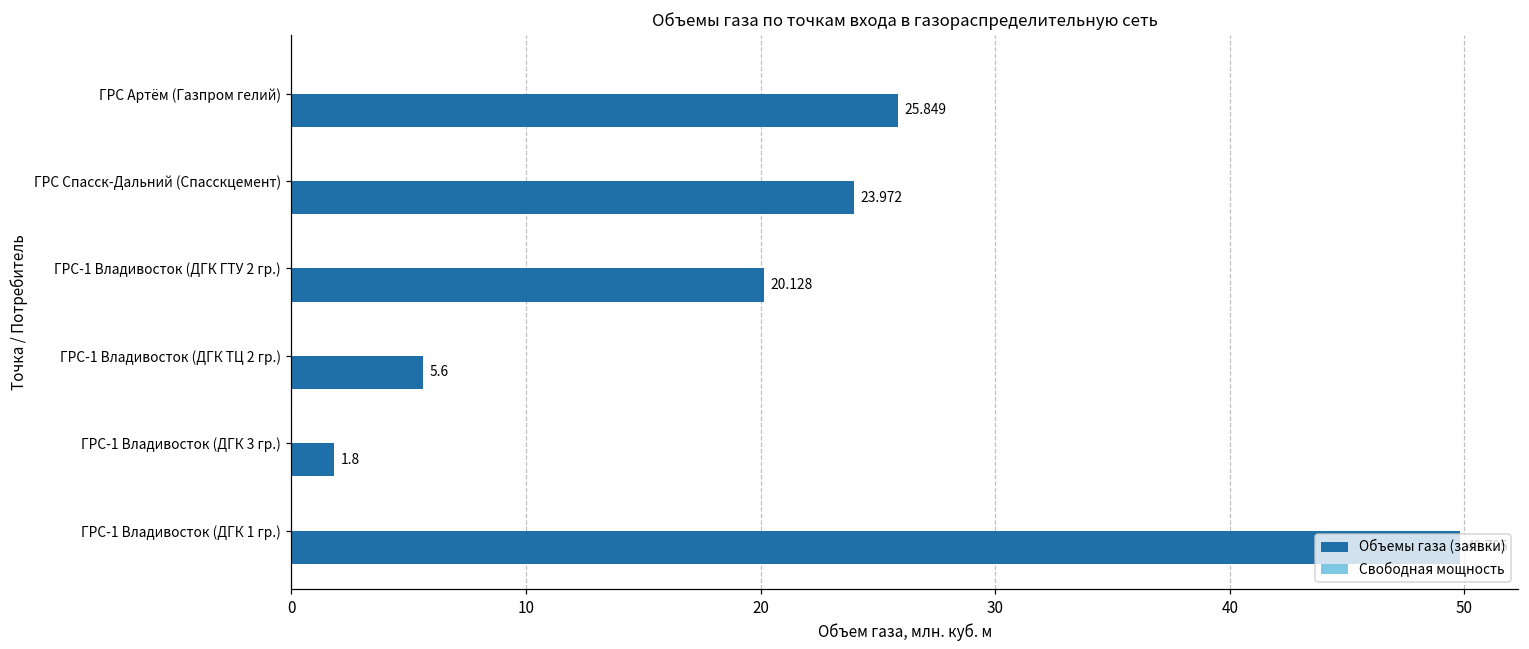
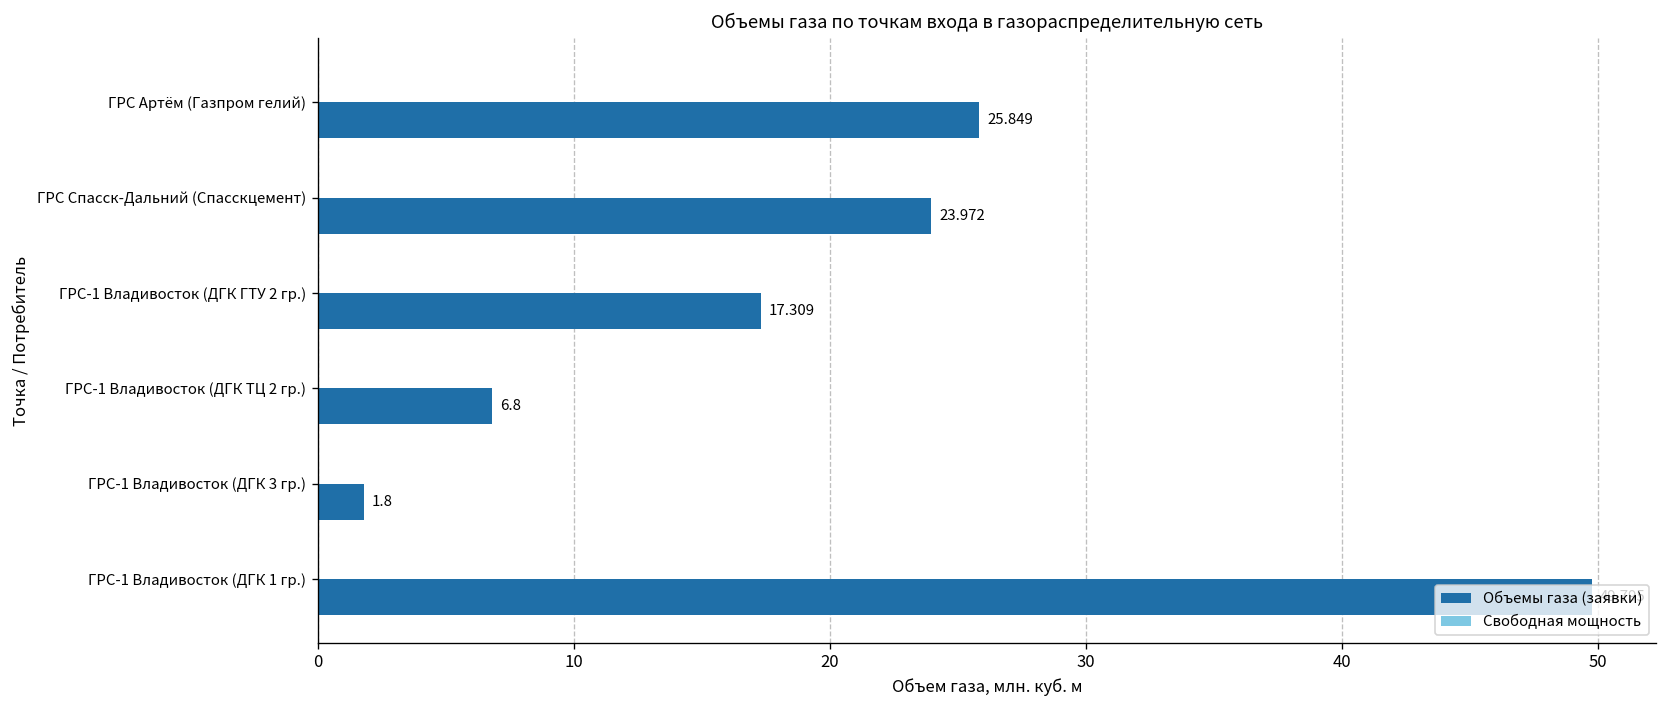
Объемы газа (заявки), ГРС-1 Владивосток (ДГК ГТУ 2 гр.): 20.128 -> 17.309
Объемы газа (заявки), ГРС-1 Владивосток (ДГК ТЦ 2 гр.): 5.6 -> 6.8
